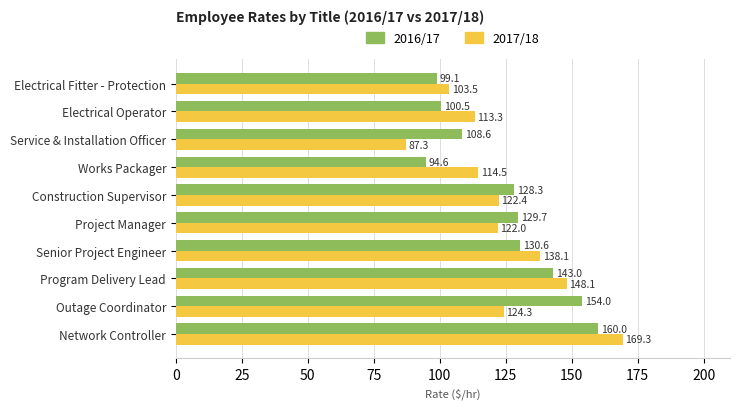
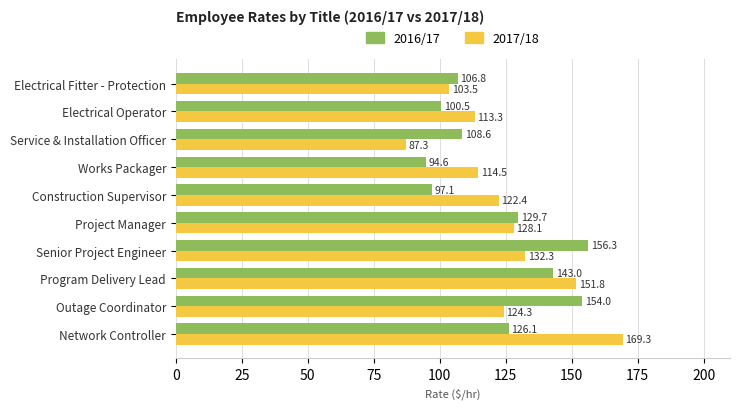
2016/17, Electrical Fitter - Protection: 99.1 -> 106.8
2016/17, Construction Supervisor: 128.3 -> 97.1
2017/18, Project Manager: 122.0 -> 128.1
2016/17, Senior Project Engineer: 130.6 -> 156.3
2017/18, Senior Project Engineer: 138.1 -> 132.3
2017/18, Program Delivery Lead: 148.1 -> 151.8
2016/17, Network Controller: 160.0 -> 126.1
